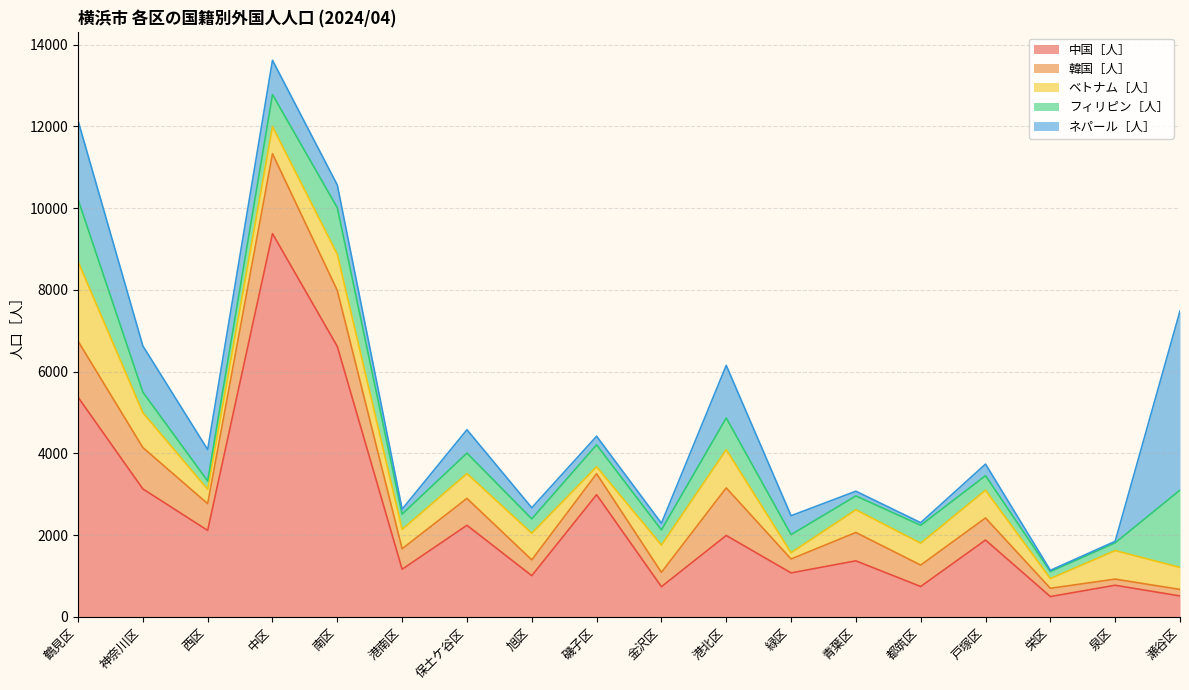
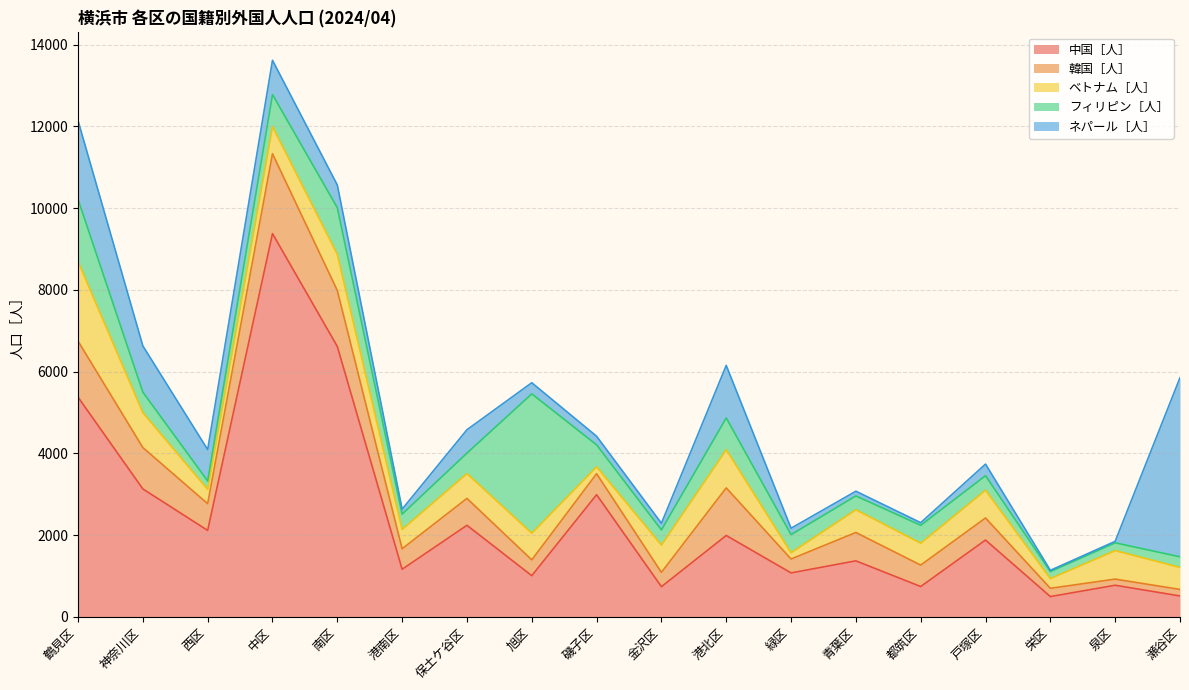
フィリピン［人］, 旭区: 400 -> 3400
ネパール［人］, 緑区: 500 -> 200
フィリピン［人］, 瀬谷区: 1900 -> 300
